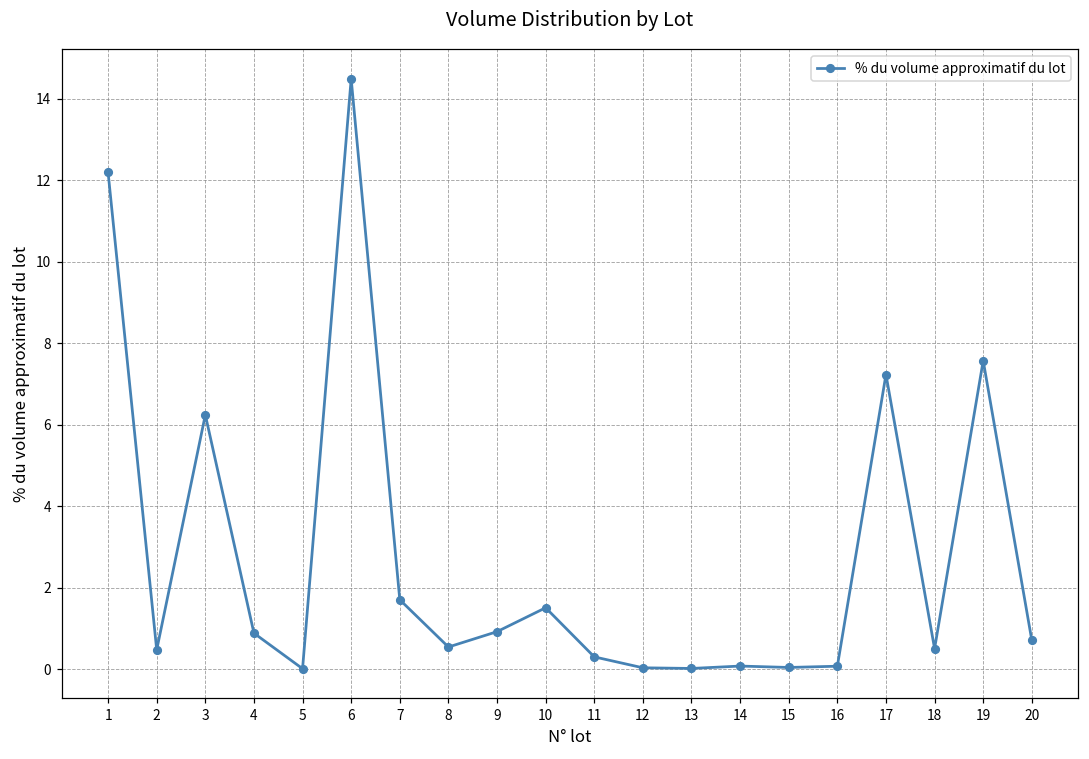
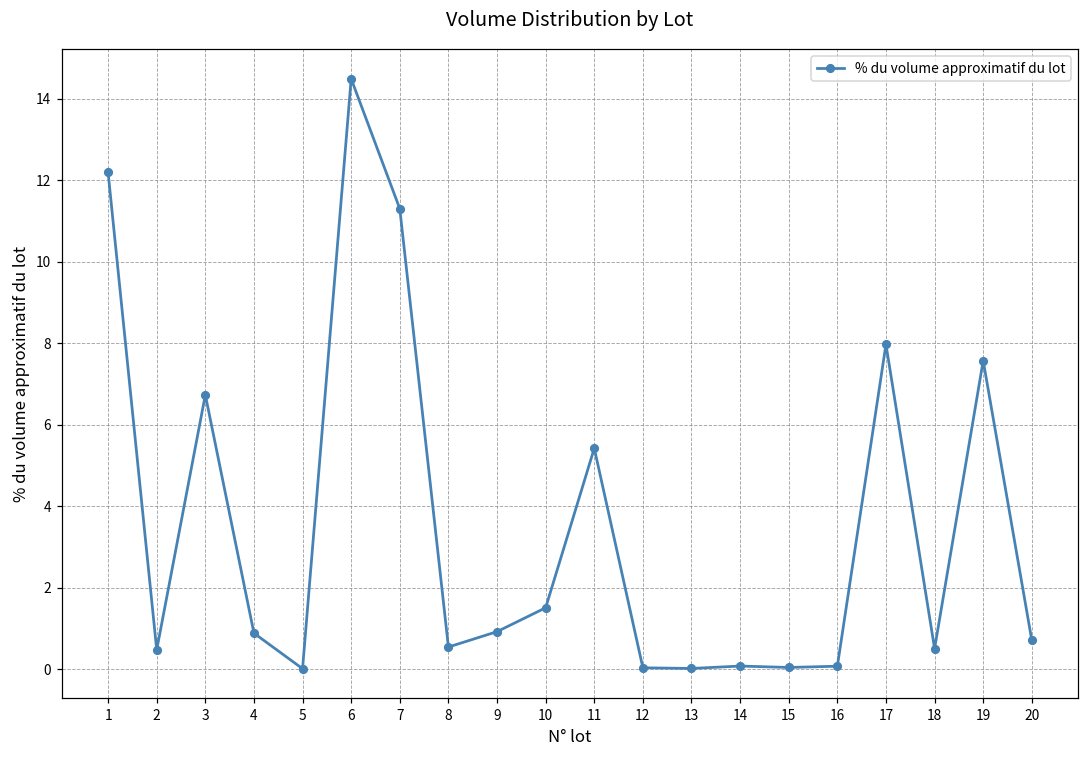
3: 6.2 -> 6.7
7: 1.7 -> 11.3
11: 0.3 -> 5.4
17: 7.2 -> 8.0
